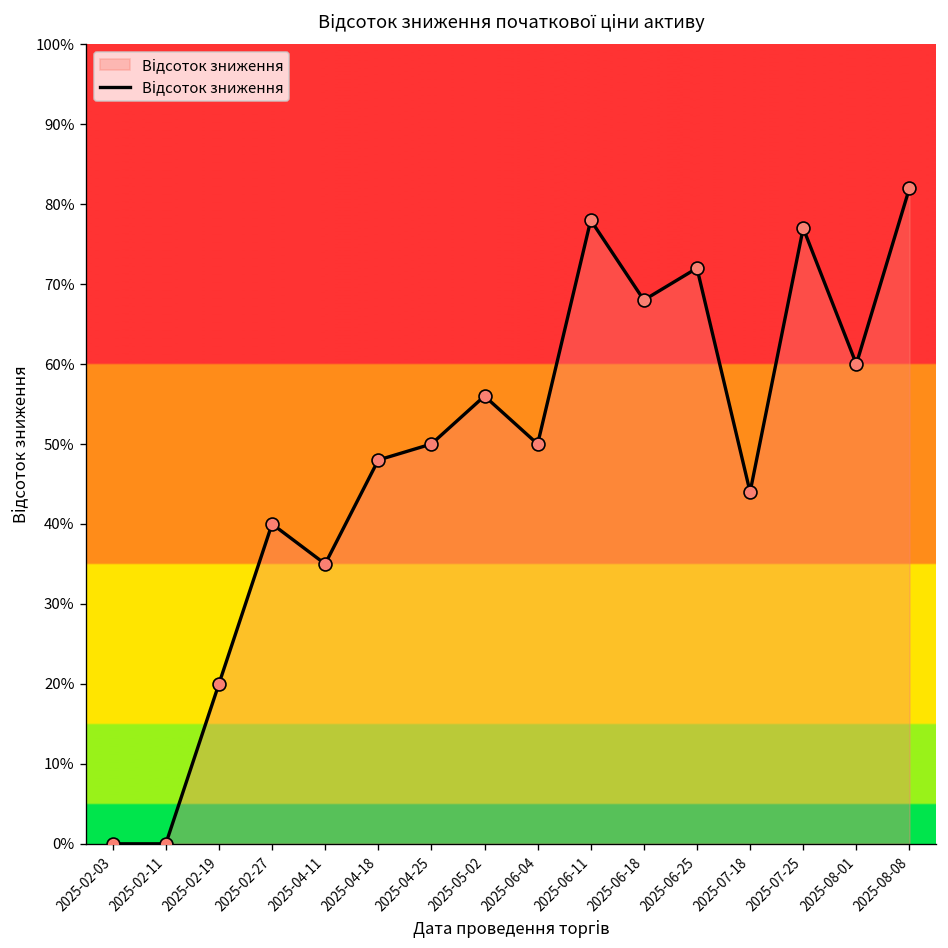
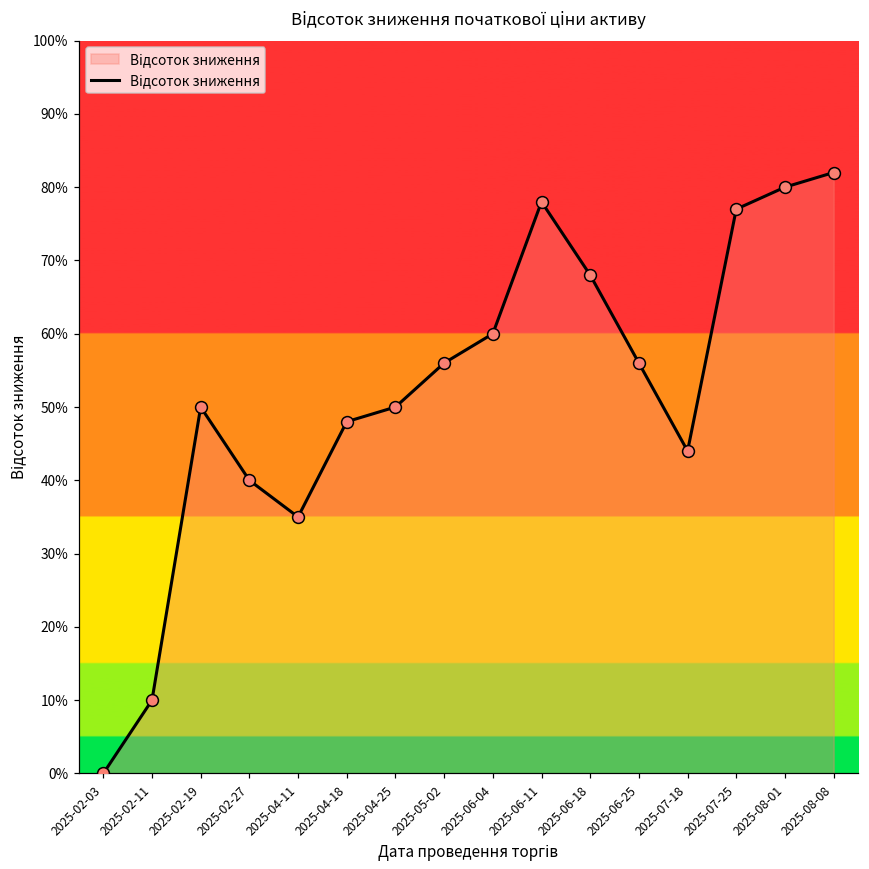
2025-02-11: 0% -> 10%
2025-02-19: 20% -> 50%
2025-06-04: 50% -> 60%
2025-06-25: 72% -> 56%
2025-08-01: 60% -> 80%
